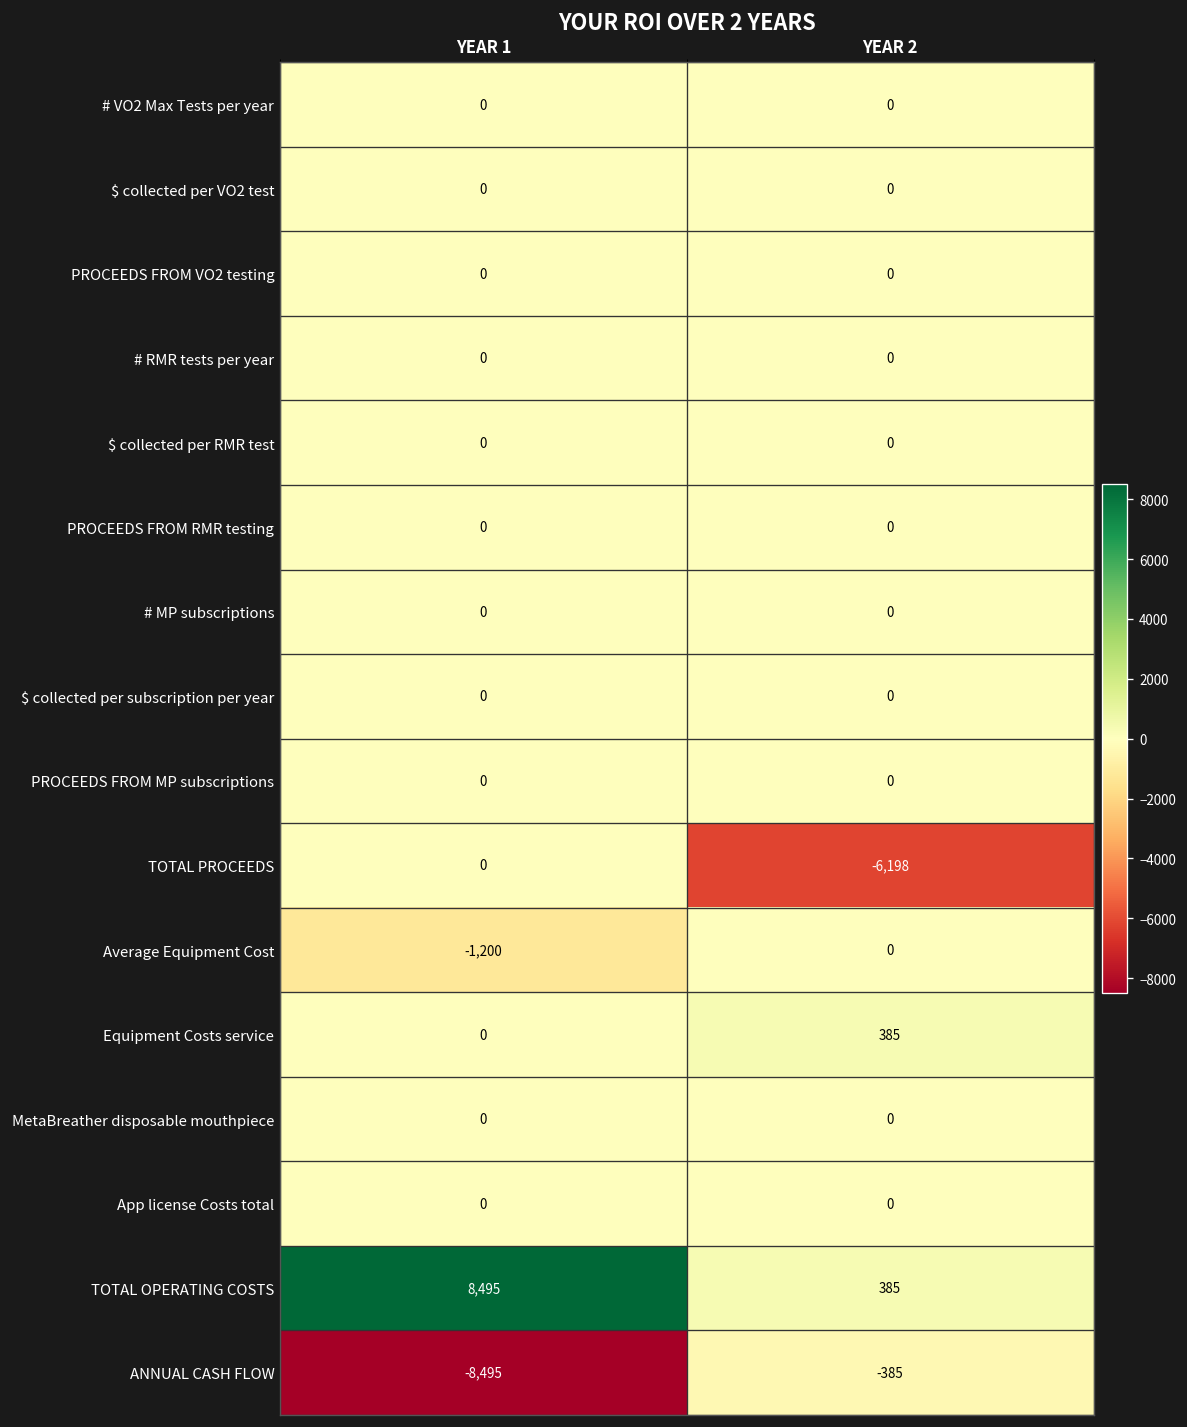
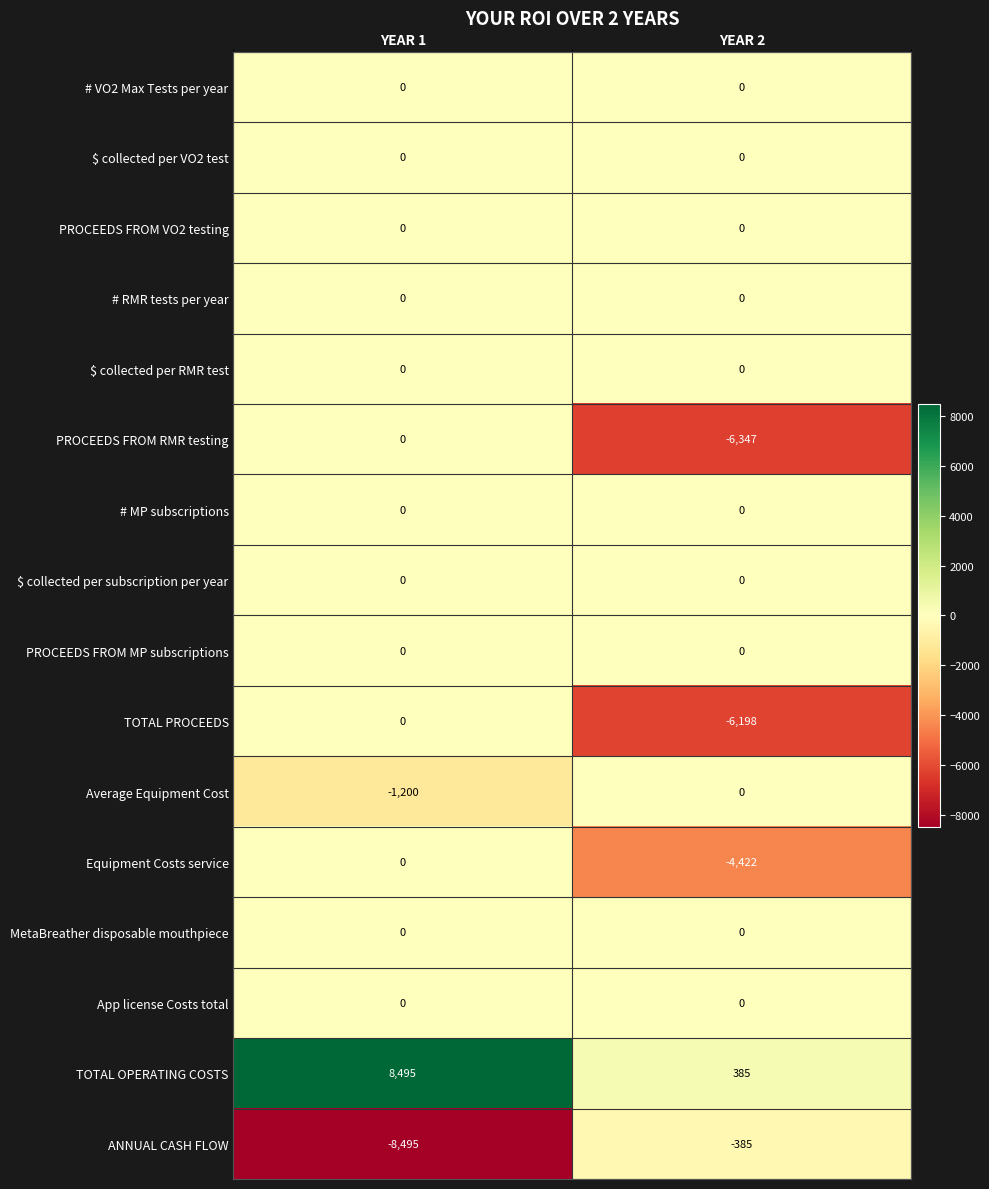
PROCEEDS FROM RMR testing, YEAR 2: 0 -> -6,347
Equipment Costs service, YEAR 2: 385 -> -4,422
